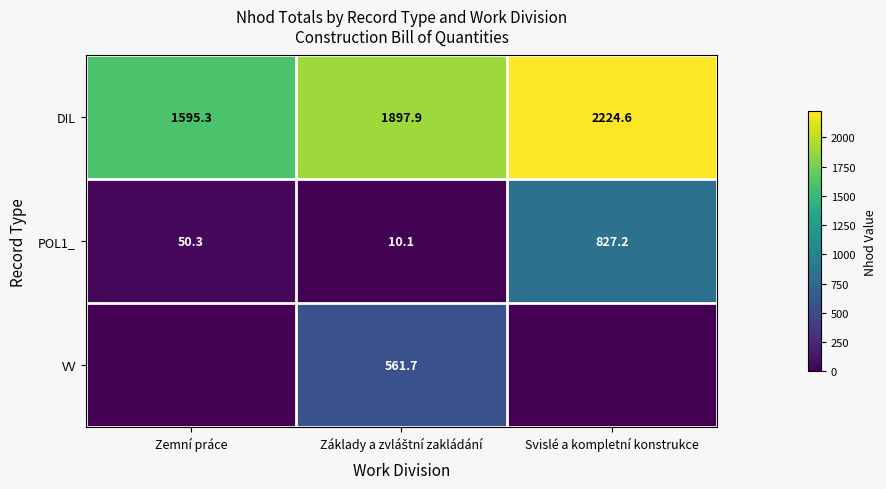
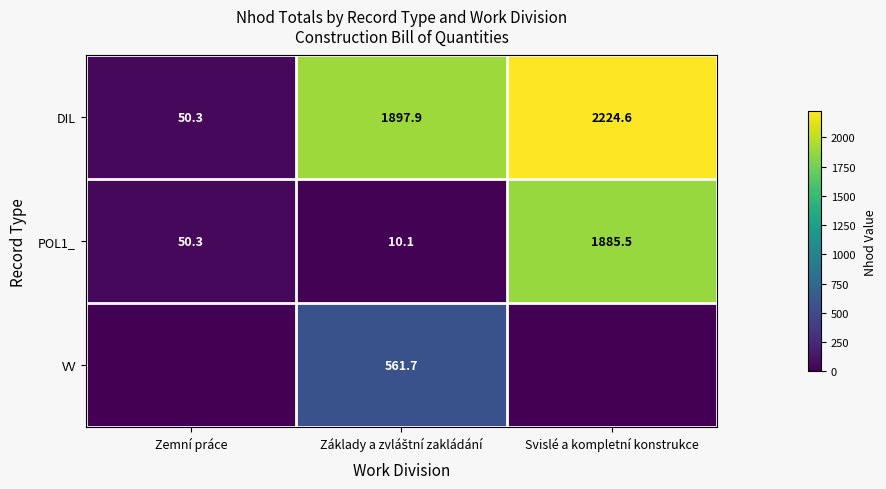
DIL, Zemní práce: 1595.3 -> 50.3
POL1_, Svislé a kompletní konstrukce: 827.2 -> 1885.5
